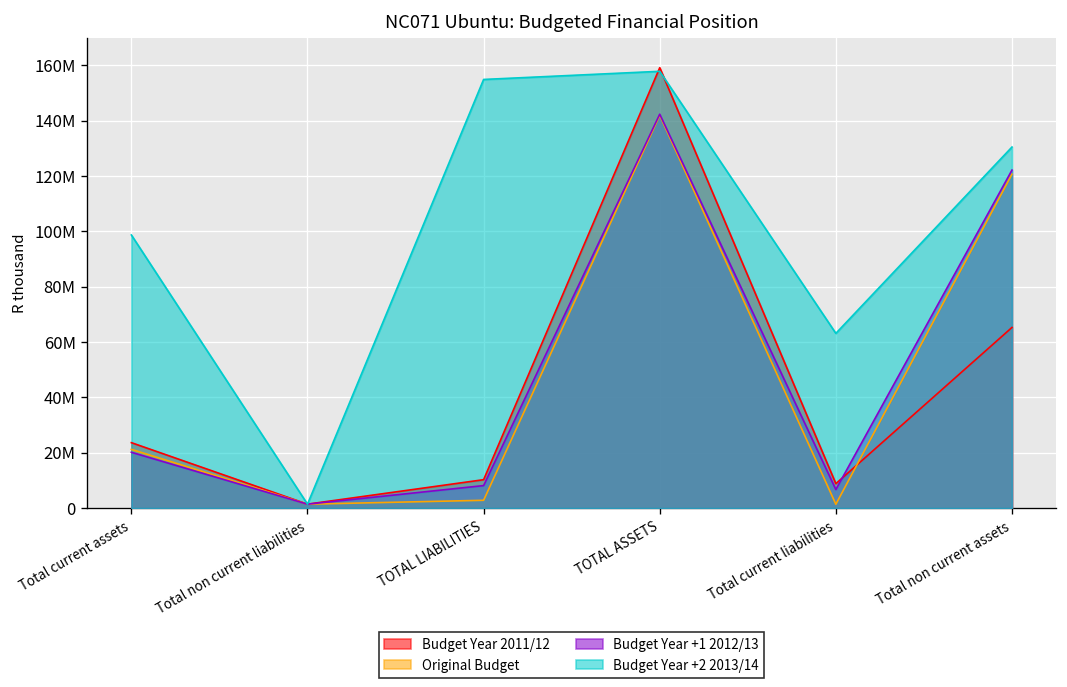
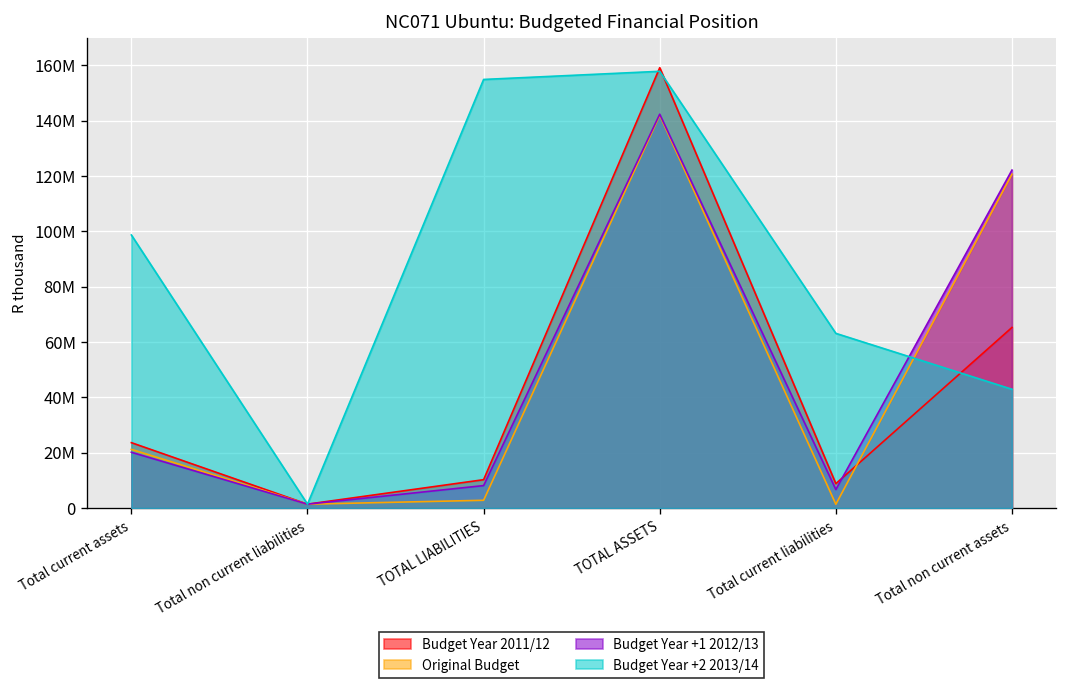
Budget Year +2 2013/14, Total non current assets: 130000000 -> 43000000
